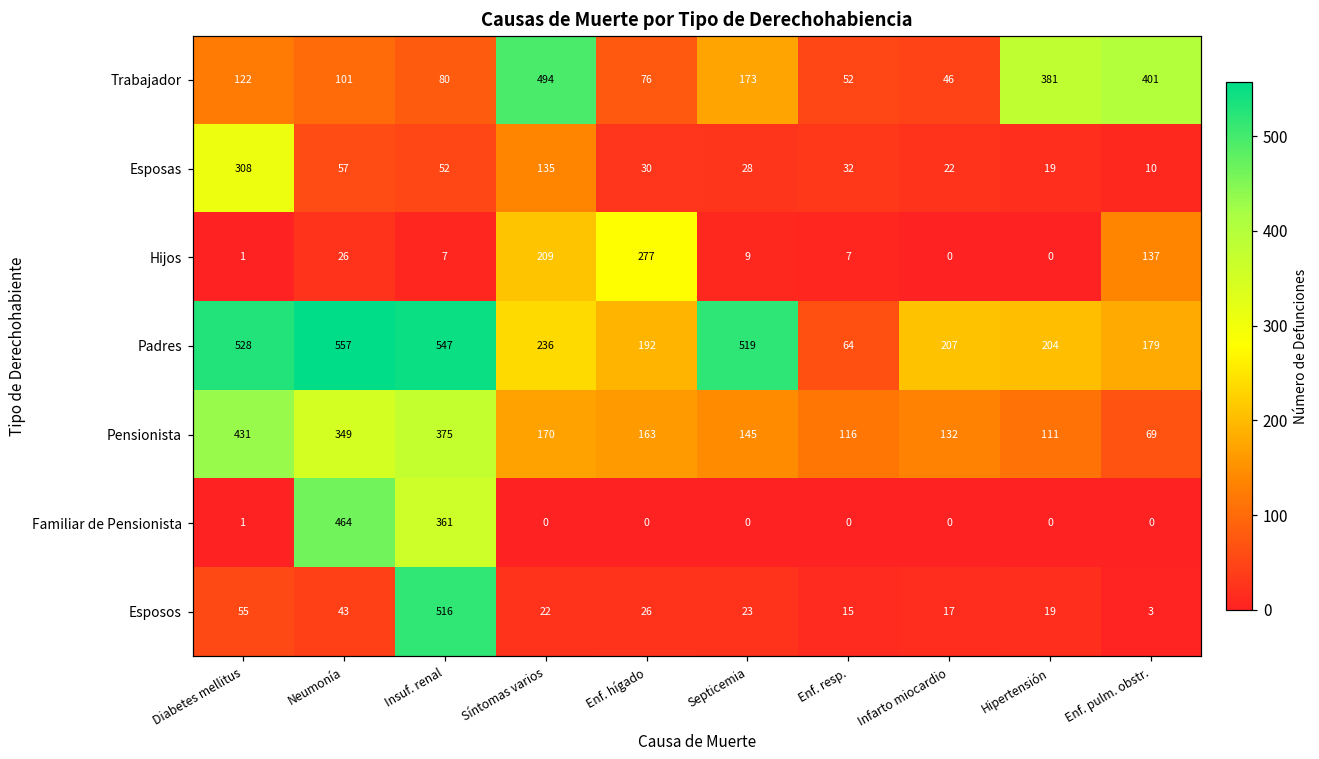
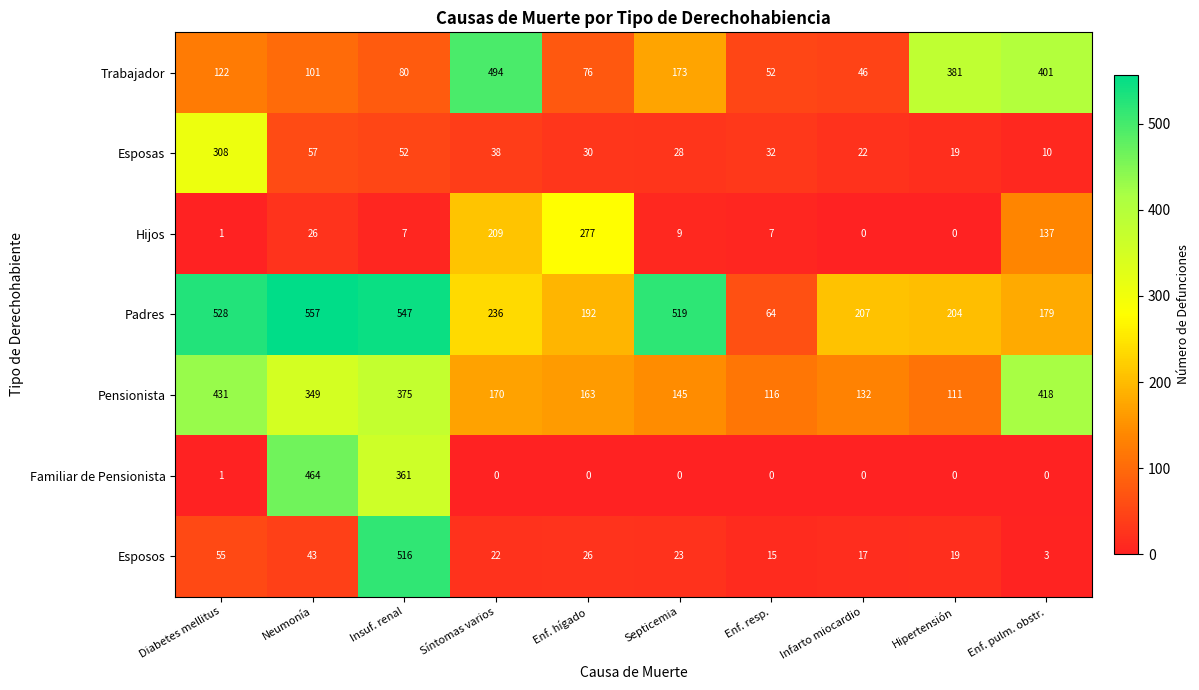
Esposas, Síntomas varios: 135 -> 38
Pensionista, Enf. pulm. obstr.: 69 -> 418
